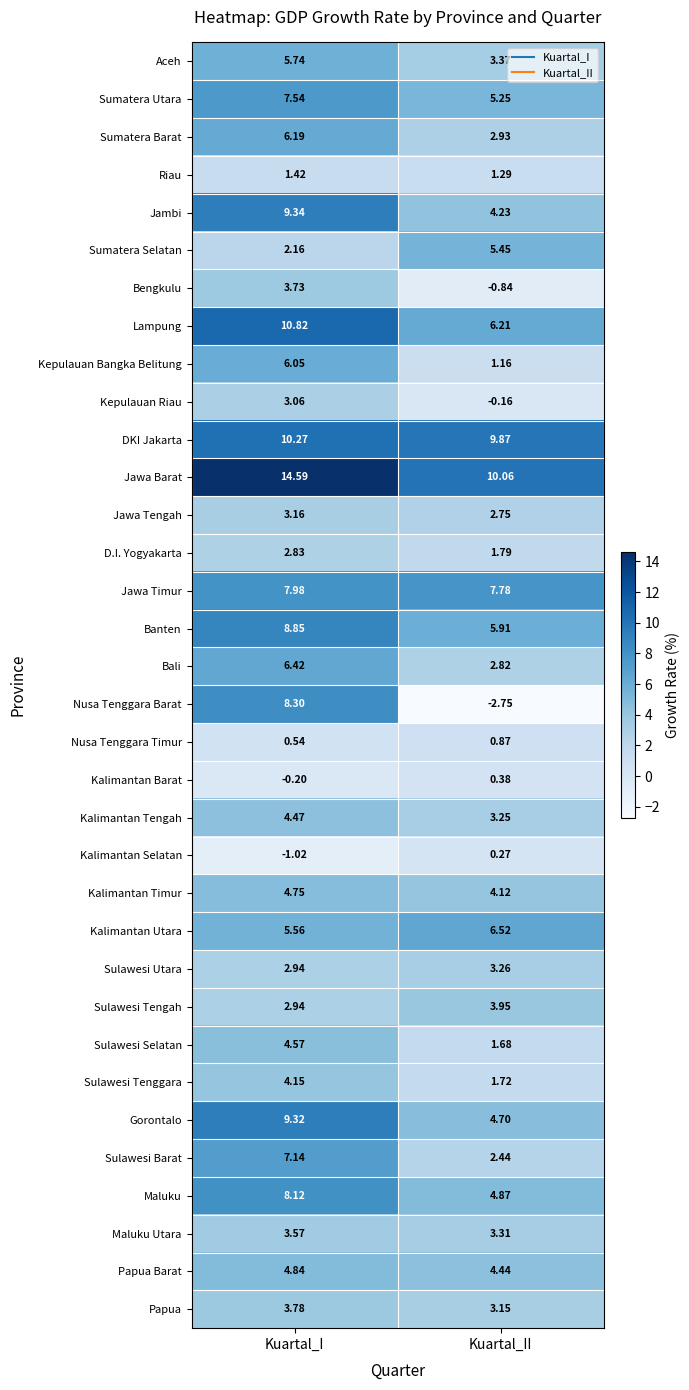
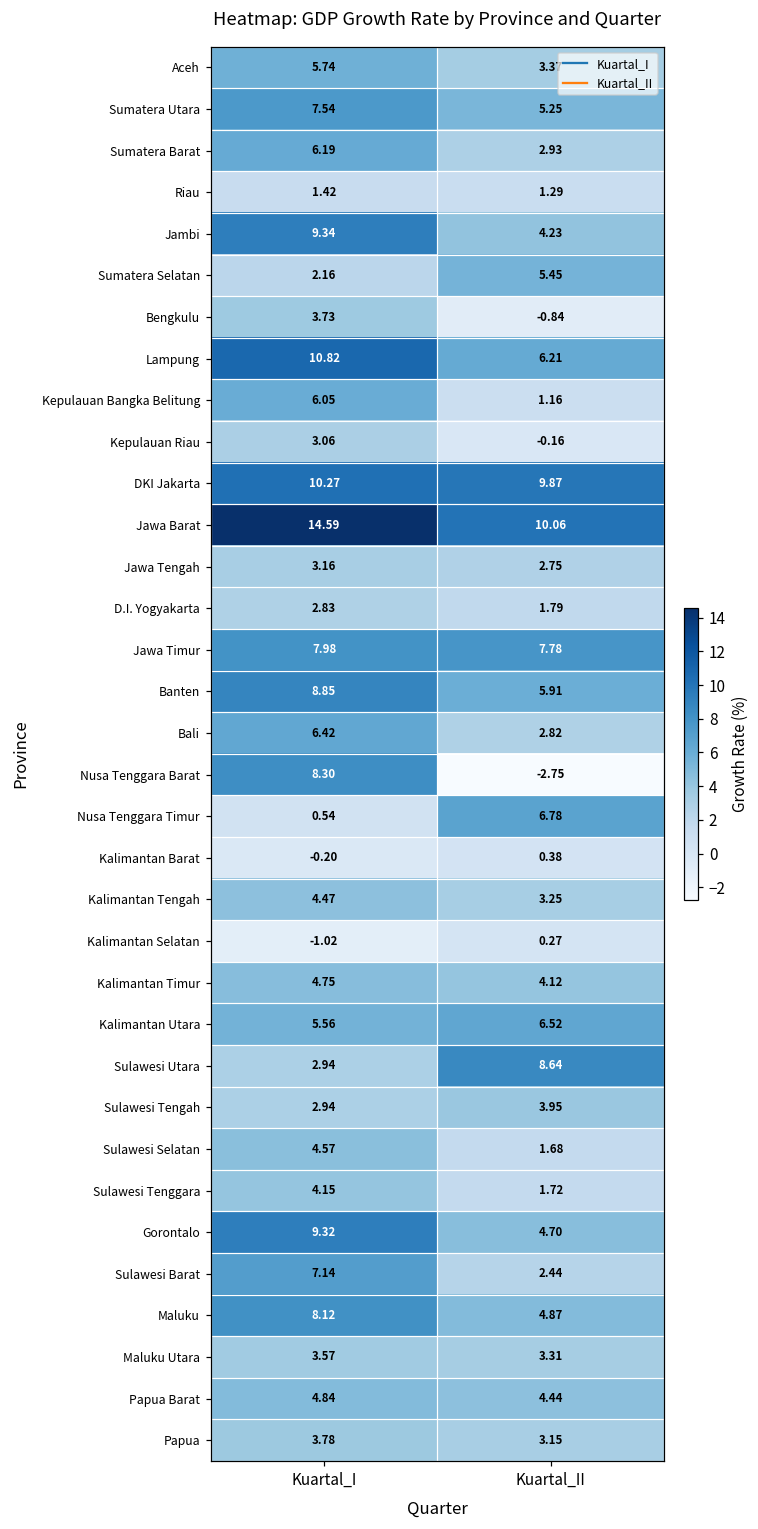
Nusa Tenggara Timur, Kuartal_II: 0.87 -> 6.78
Sulawesi Utara, Kuartal_II: 3.26 -> 8.64
